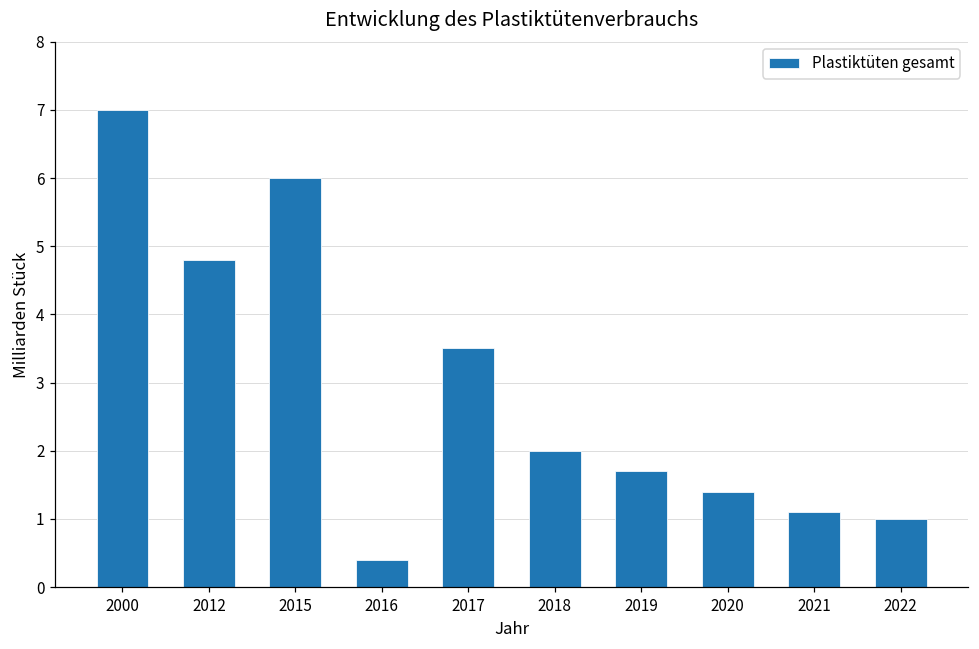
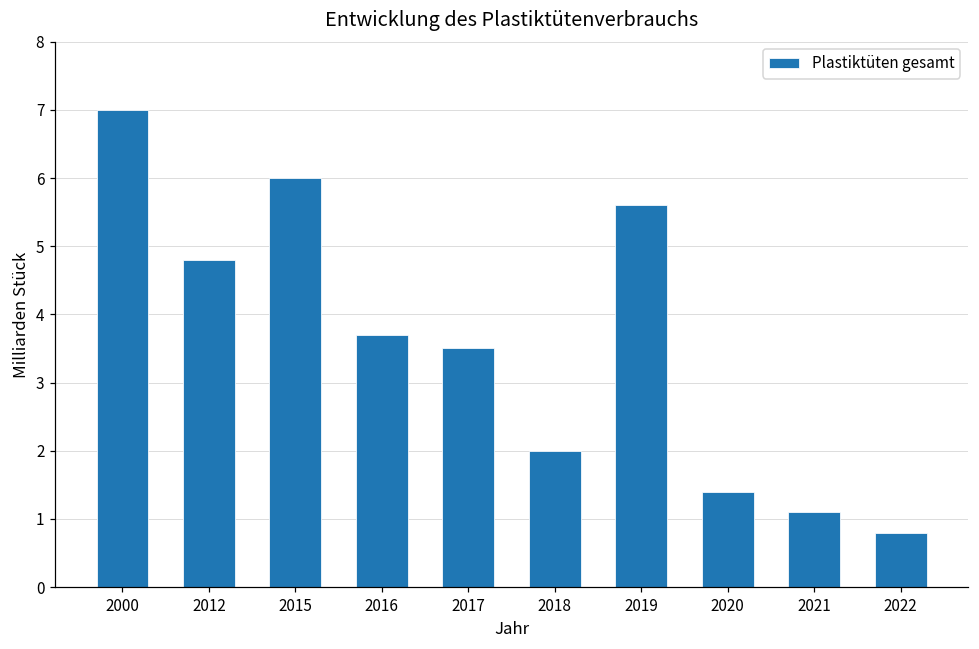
2016: 0.4 -> 3.7
2019: 1.7 -> 5.6
2022: 1.0 -> 0.8
